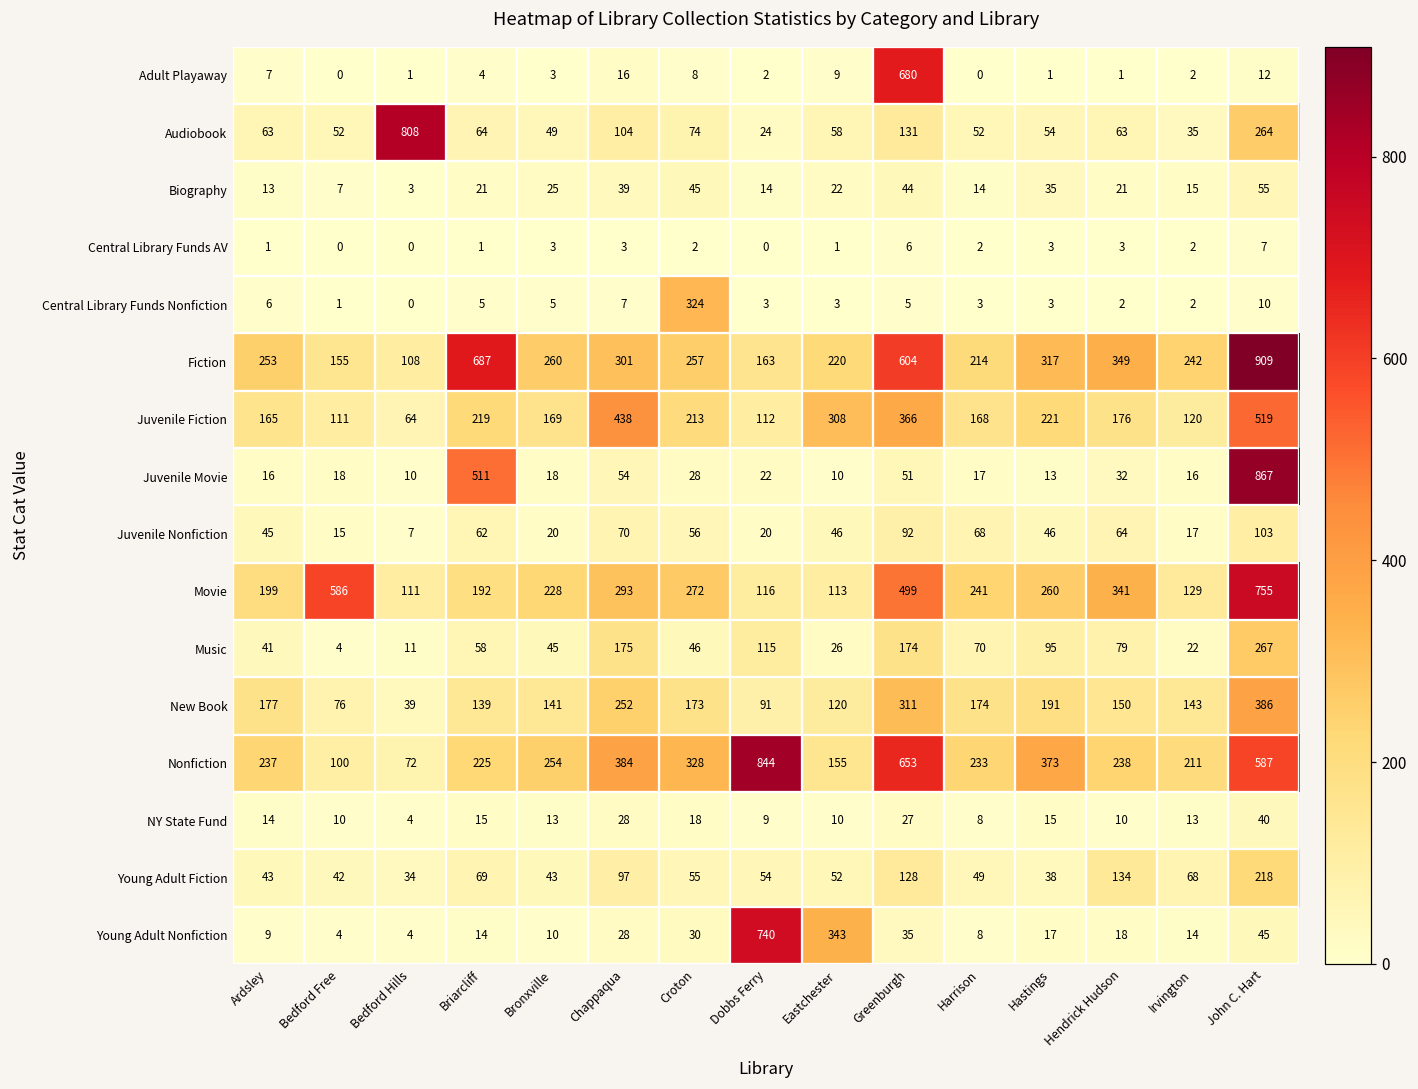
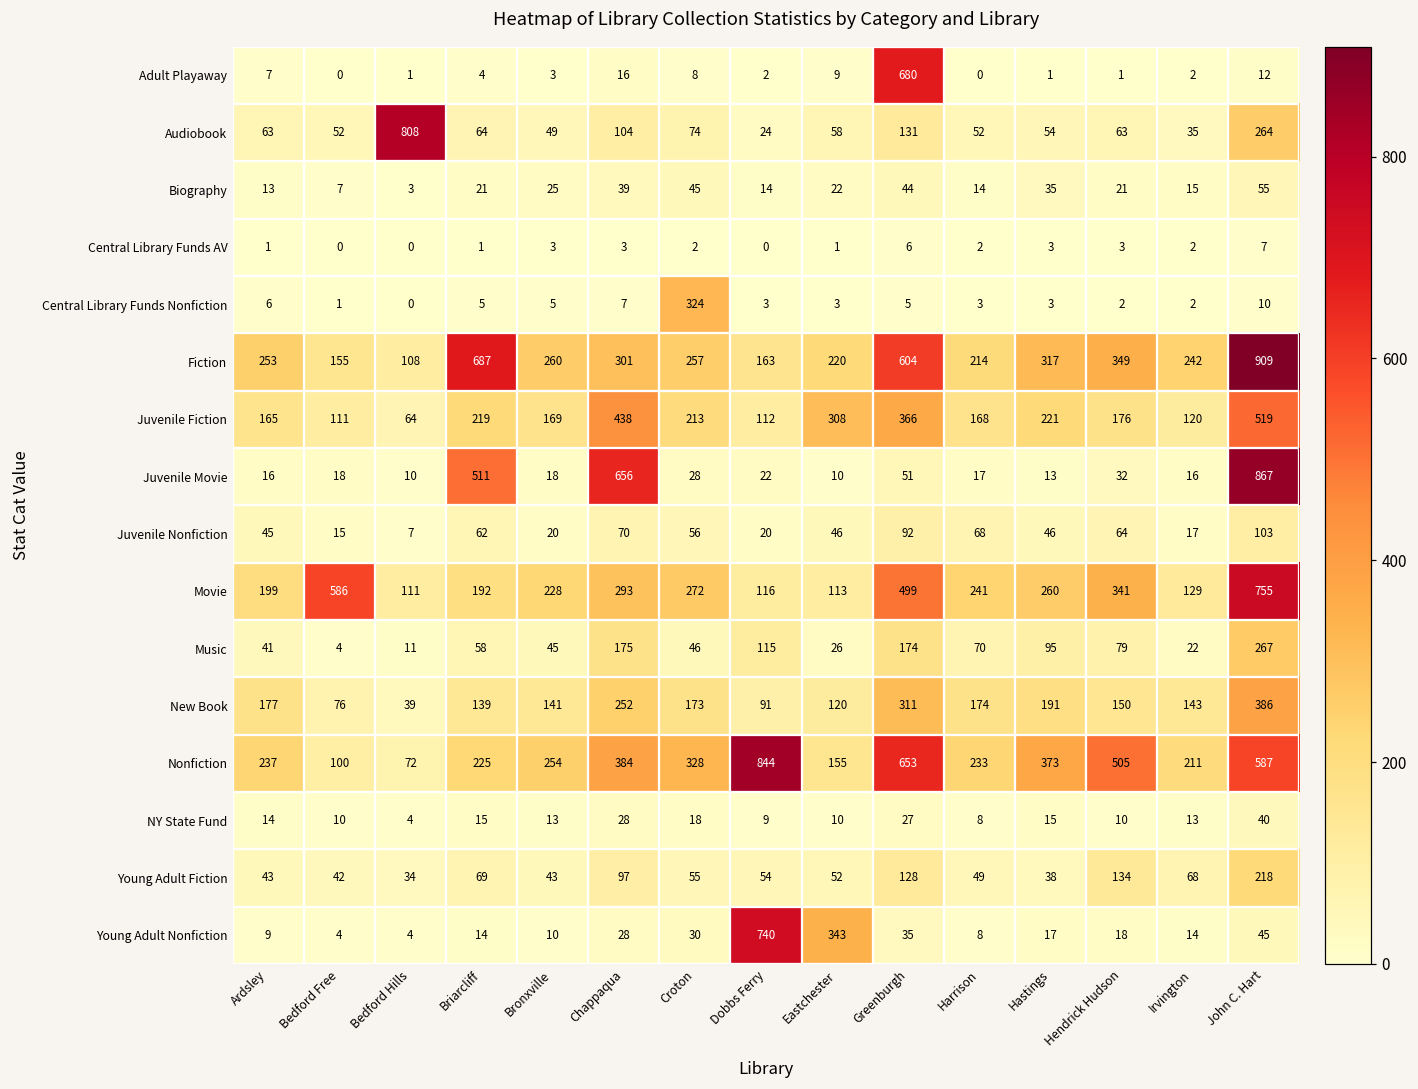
Juvenile Movie, Chappaqua: 54 -> 656
Nonfiction, Hendrick Hudson: 238 -> 505
